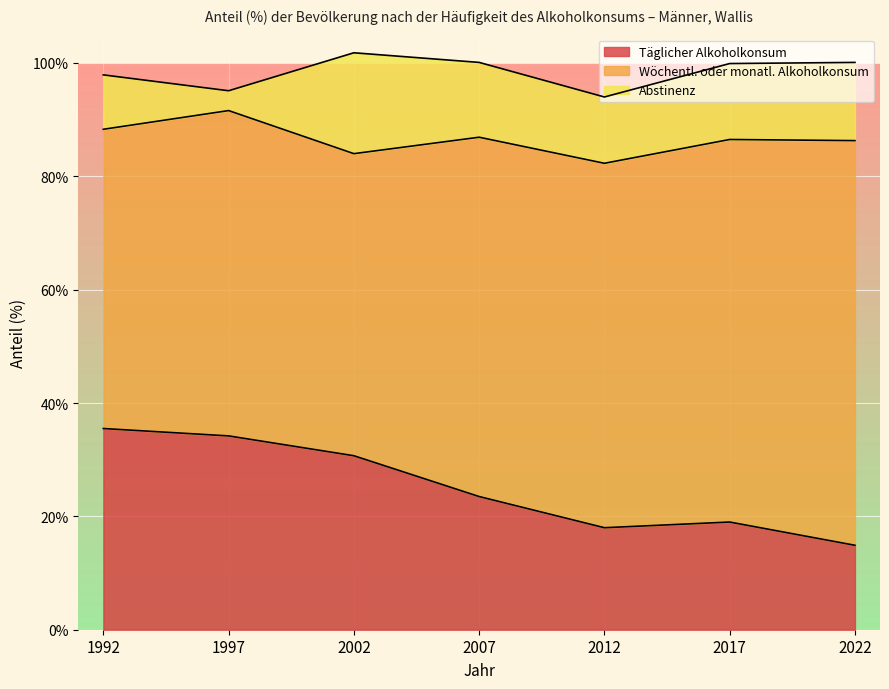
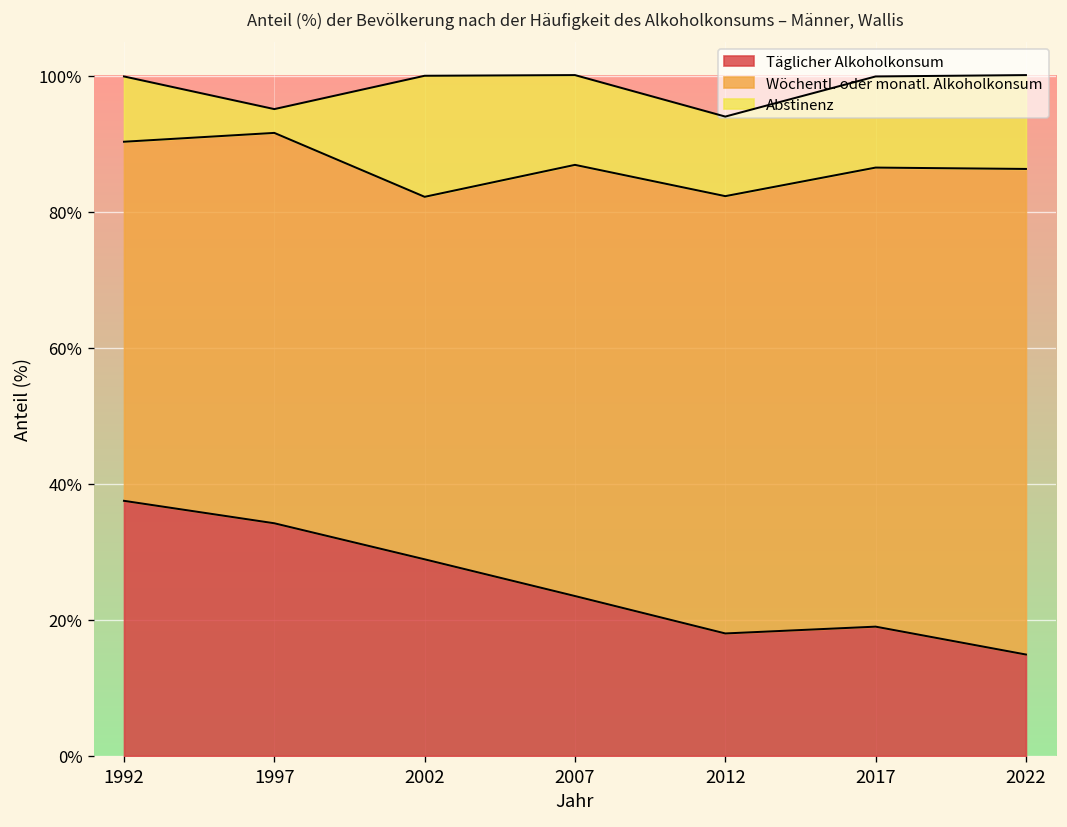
Täglicher Alkoholkonsum, 1992: 36% -> 38%
Täglicher Alkoholkonsum, 2002: 31% -> 29%
